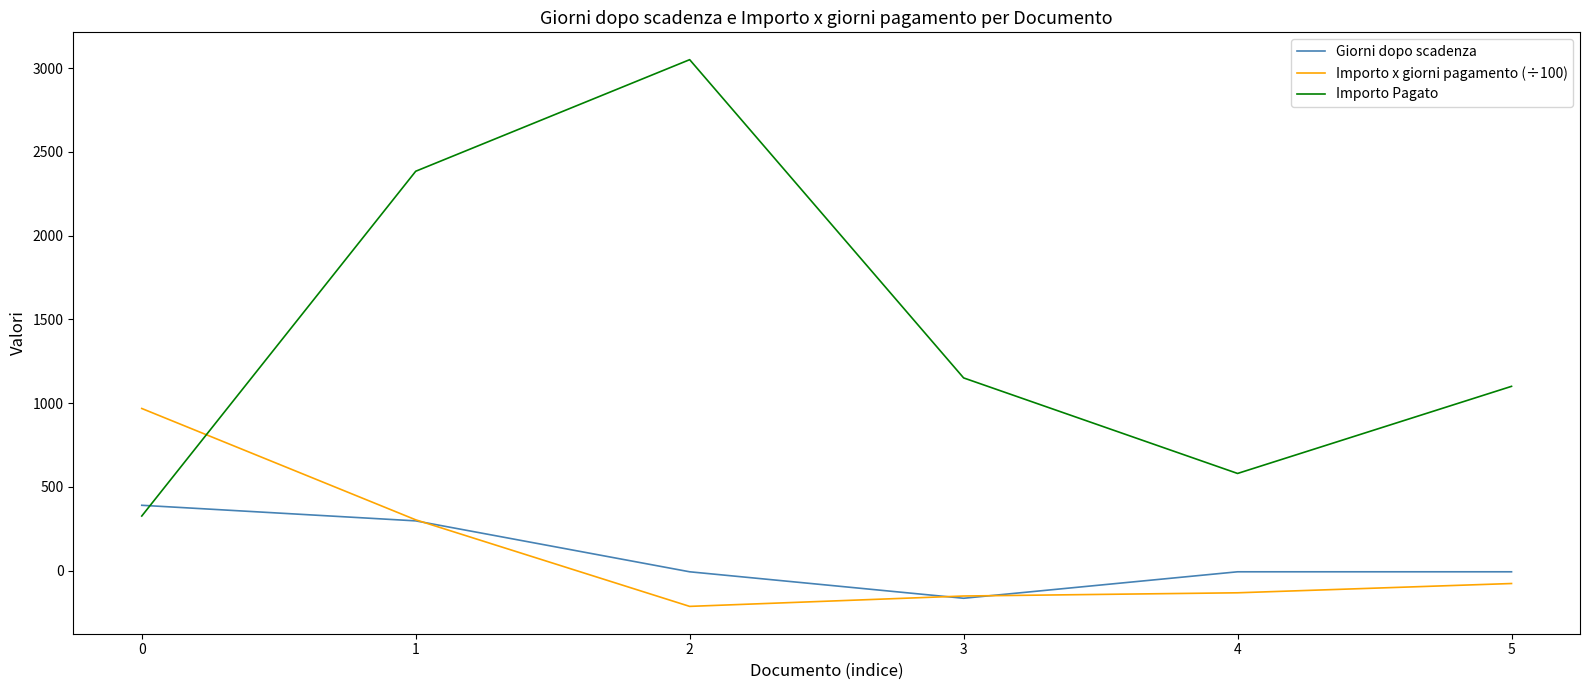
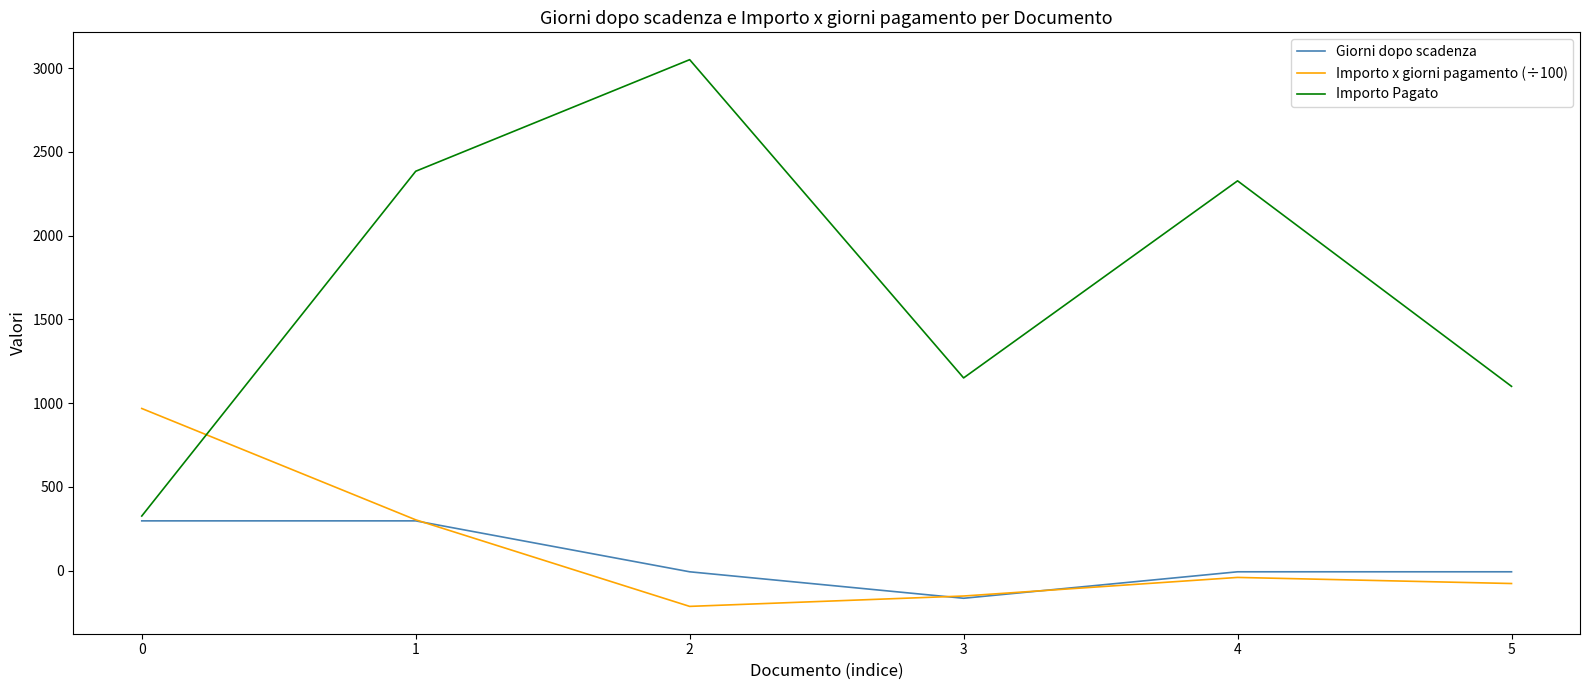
Giorni dopo scadenza, 0: 390 -> 300
Importo x giorni pagamento (÷100), 4: -130 -> -40
Importo Pagato, 4: 580 -> 2330
